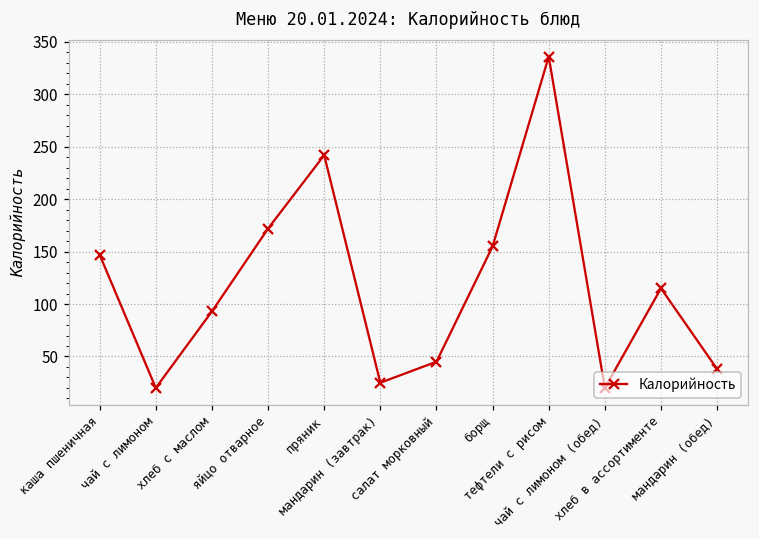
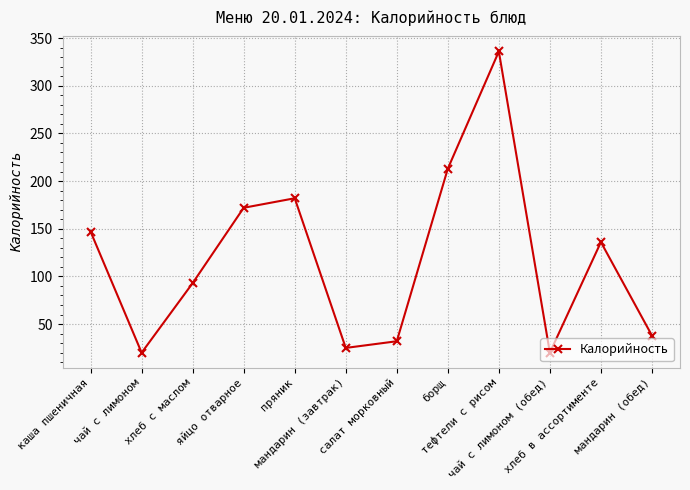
пряник: 240 -> 180
салат морковный: 50 -> 30
борщ: 160 -> 210
хлеб в ассортименте: 120 -> 140
